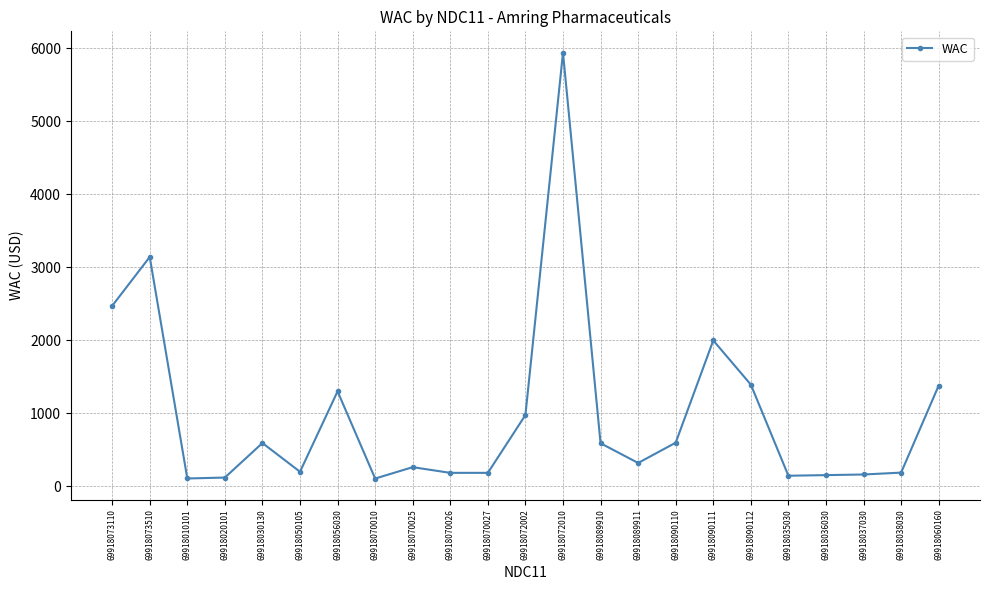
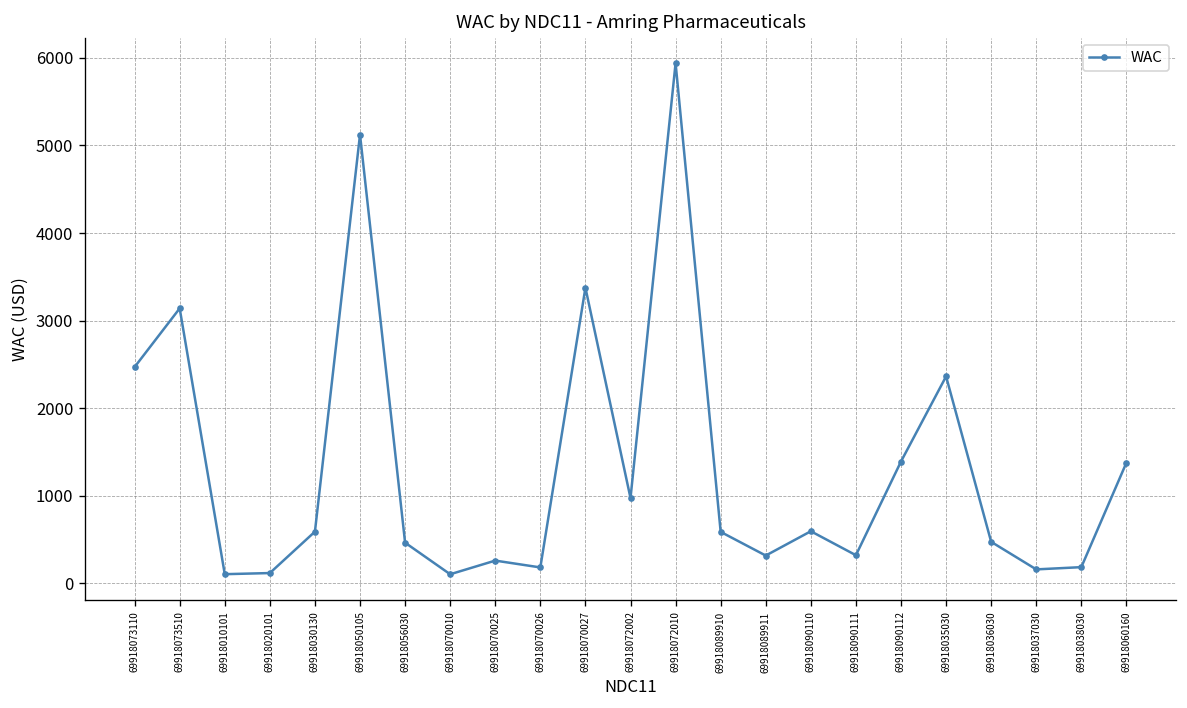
69918050105: 200 -> 5100
69918056030: 1300 -> 500
69918070027: 200 -> 3400
69918090111: 2000 -> 300
69918035030: 100 -> 2400
69918036030: 200 -> 500
